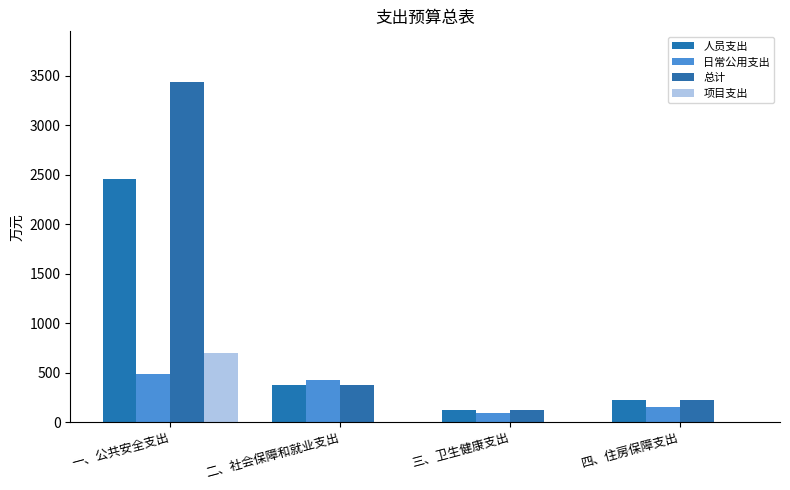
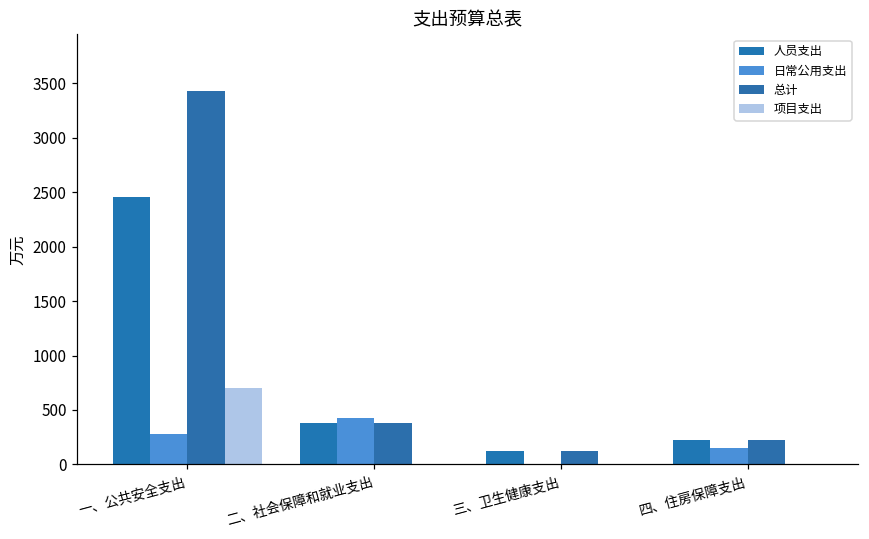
日常公用支出, 一、公共安全支出: 500 -> 300
日常公用支出, 三、卫生健康支出: 100 -> 0
